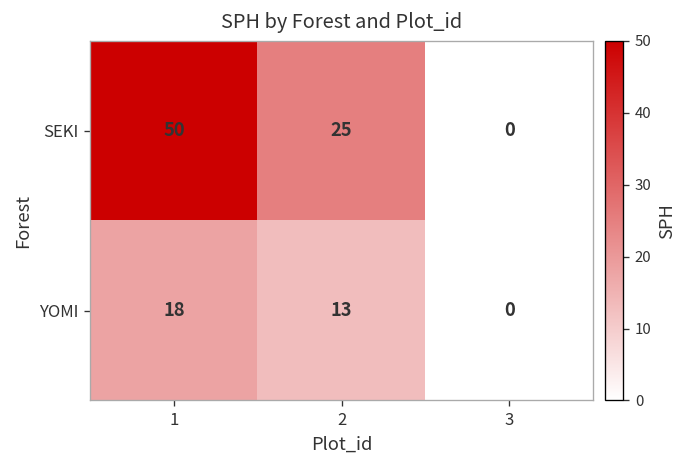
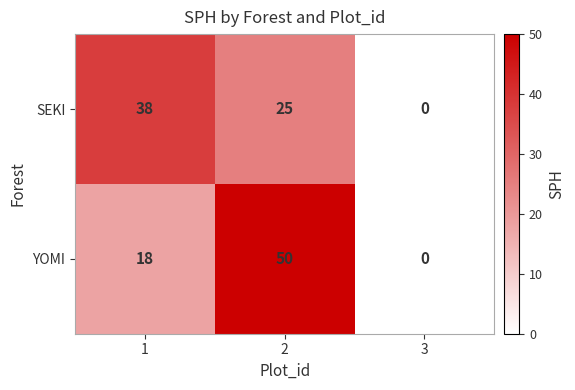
SEKI, 1: 50 -> 38
YOMI, 2: 13 -> 50
